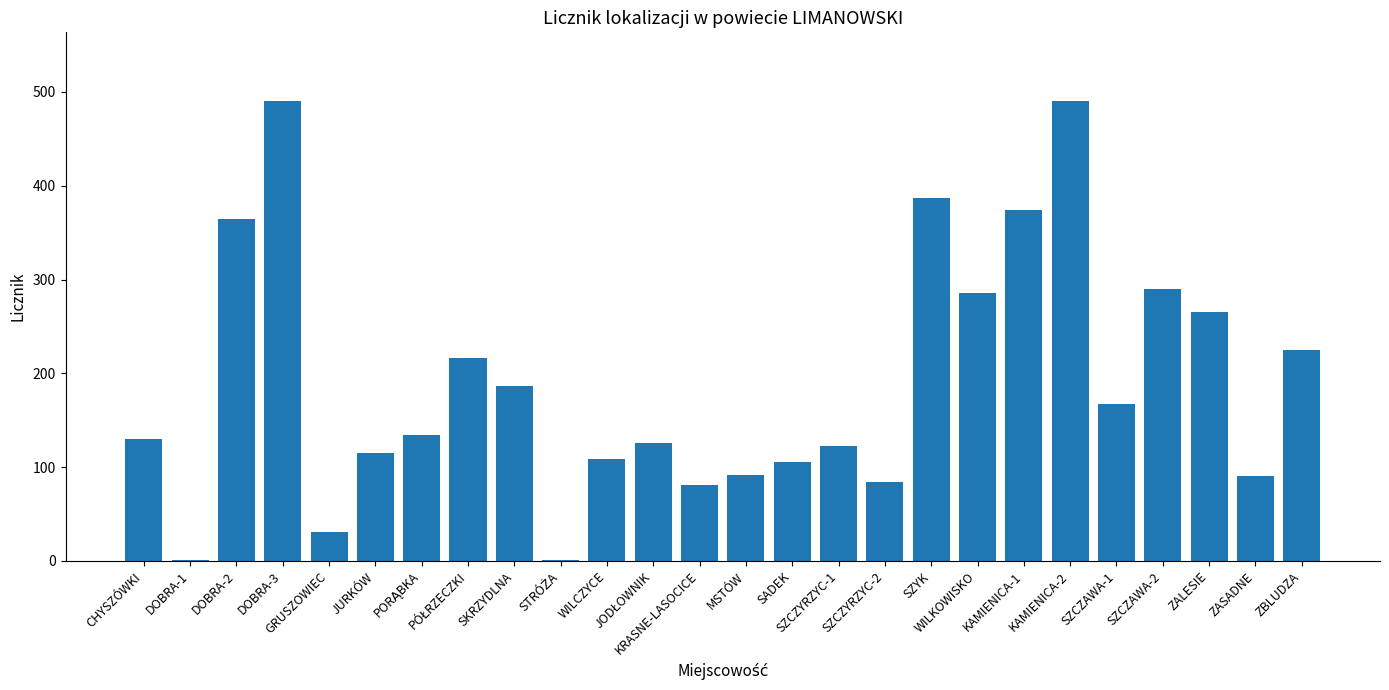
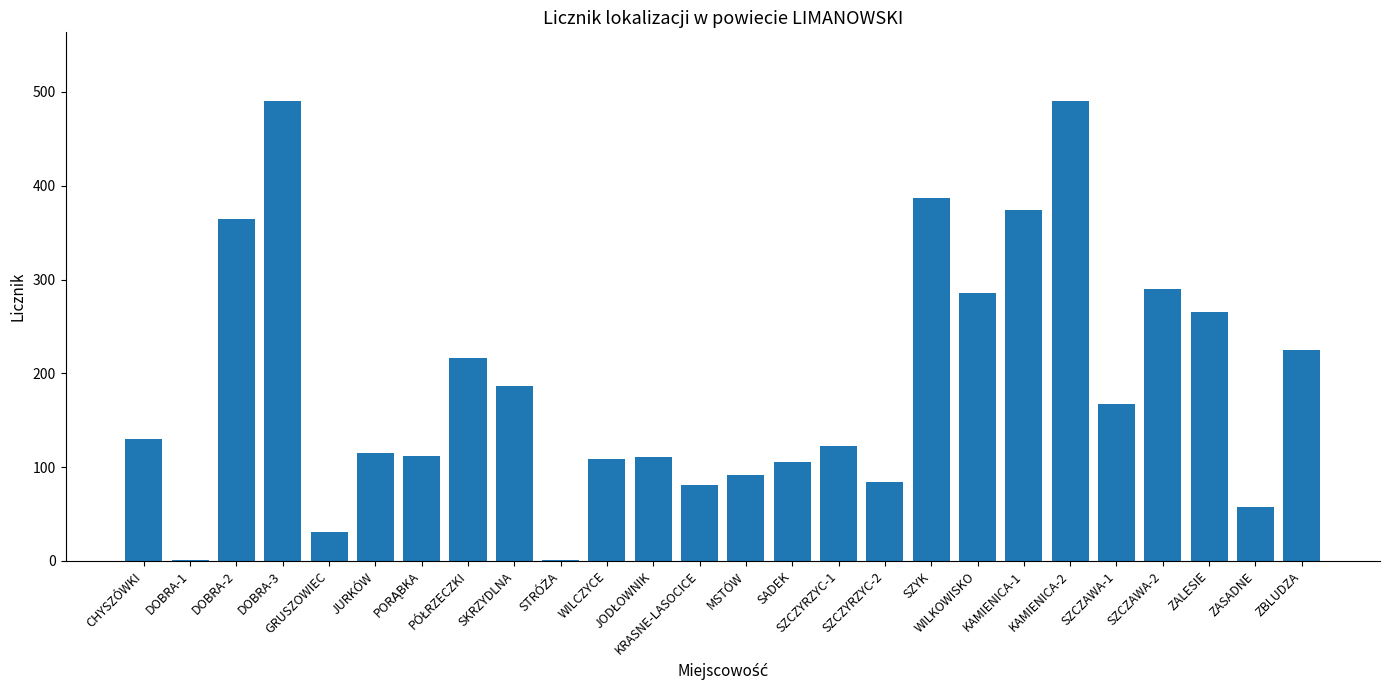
PORĄBKA: 130 -> 110
JODŁOWNIK: 130 -> 110
ZASADNE: 90 -> 60
